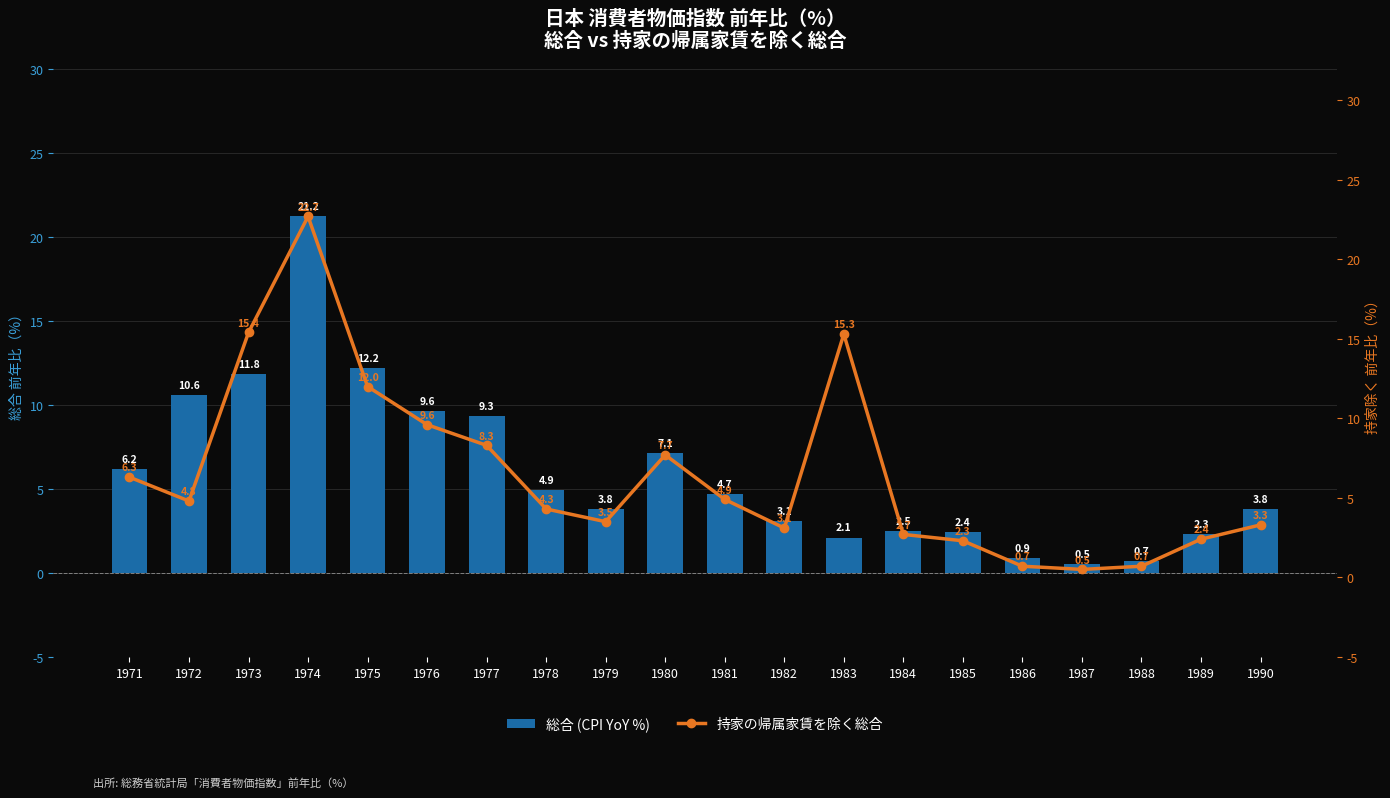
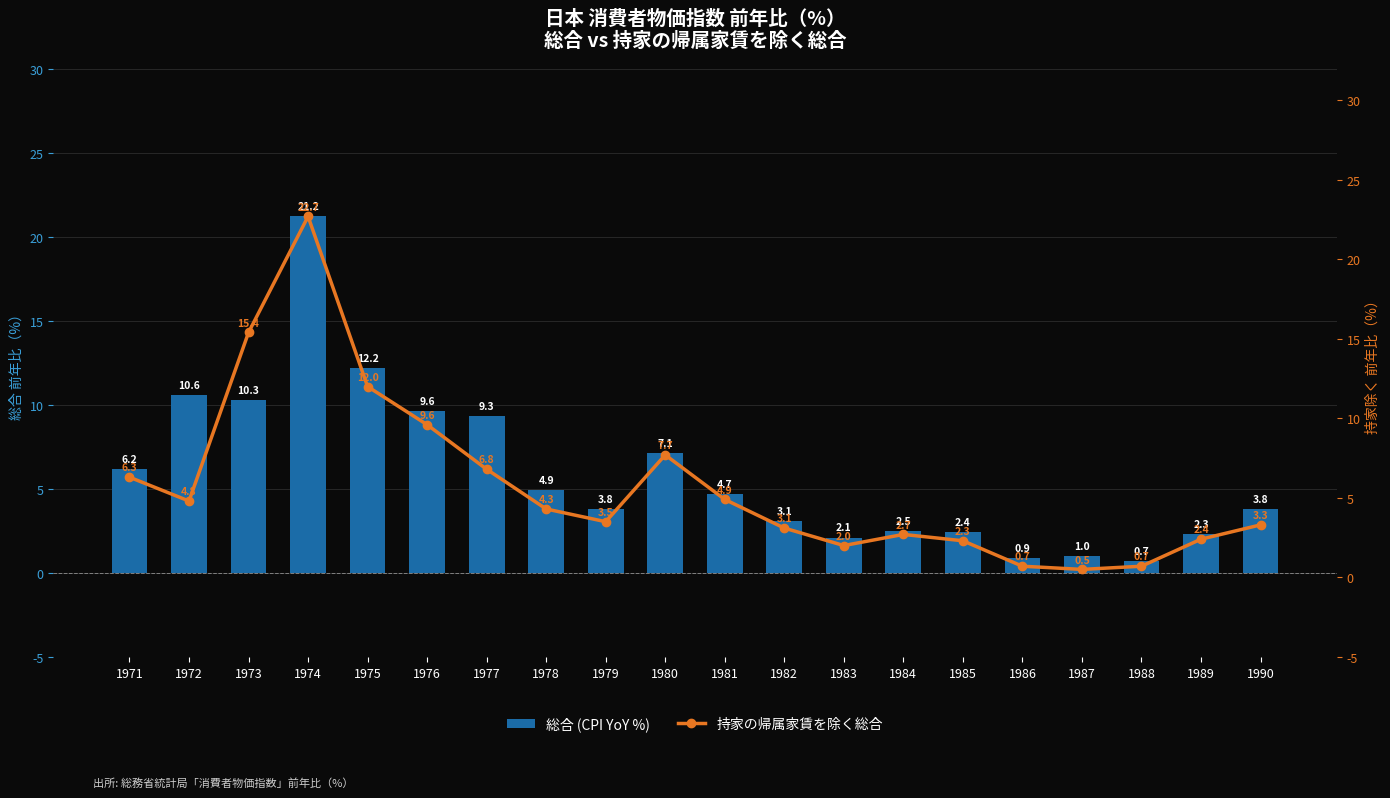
総合 (CPI YoY %), 1973: 11.8 -> 10.3
総合 (CPI YoY %), 1987: 0.5 -> 1.0
持家の帰属家賃を除く総合, 1977: 8.3 -> 6.8
持家の帰属家賃を除く総合, 1983: 15.3 -> 2.0
